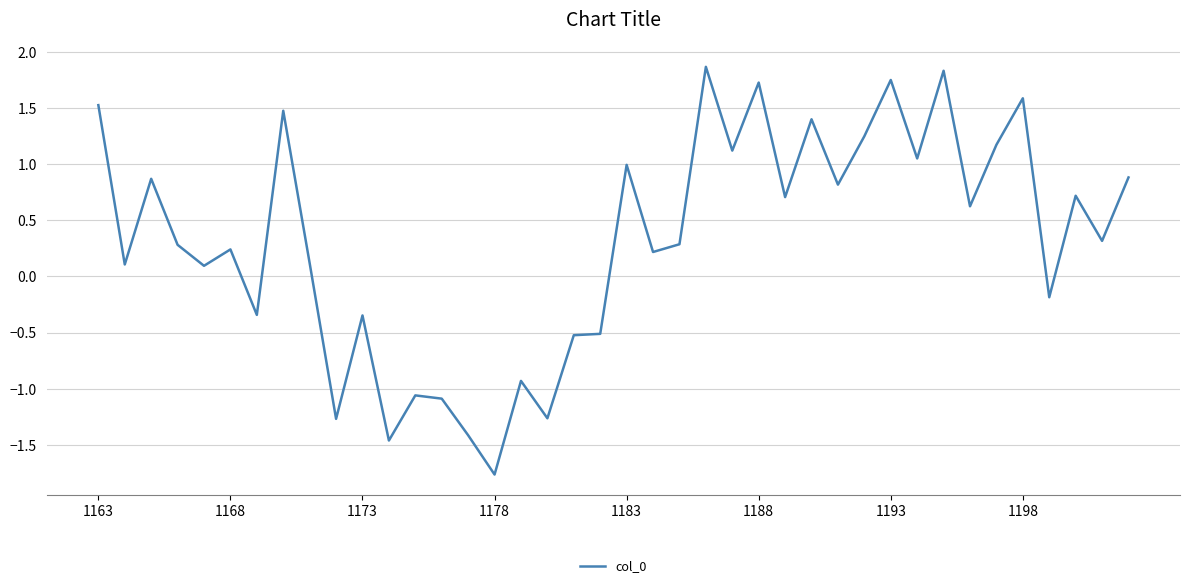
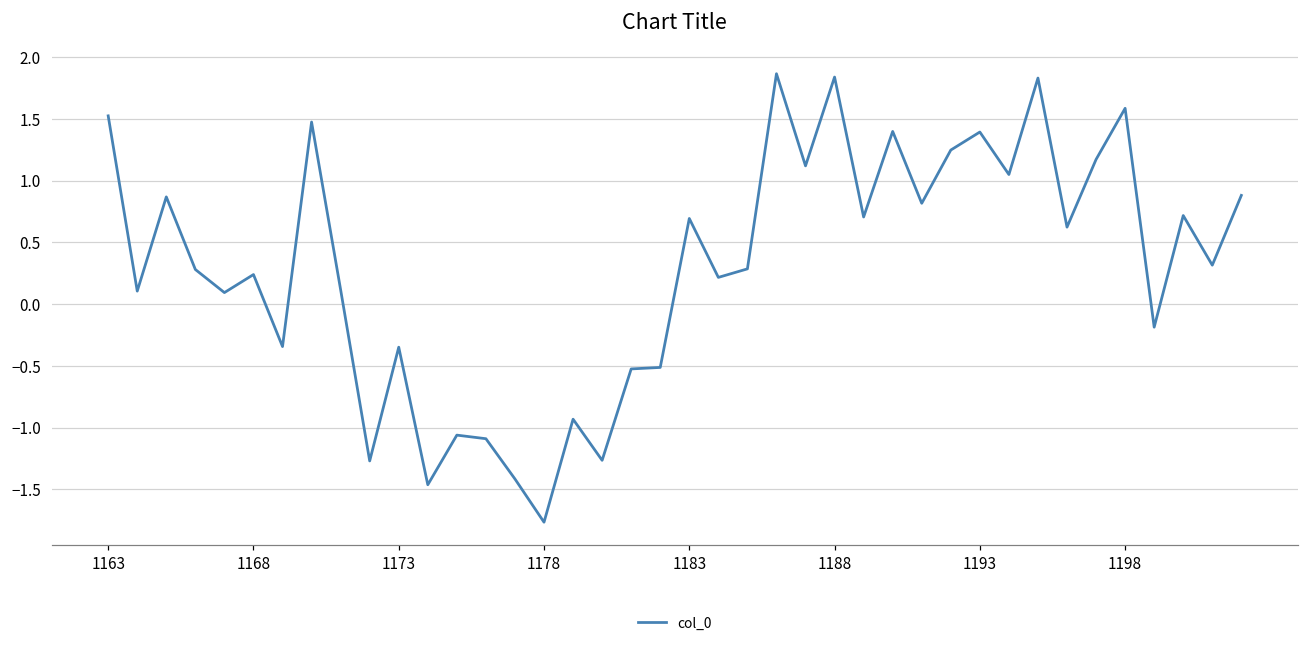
1183: 0.99 -> 0.69
1188: 1.73 -> 1.84
1193: 1.75 -> 1.39
